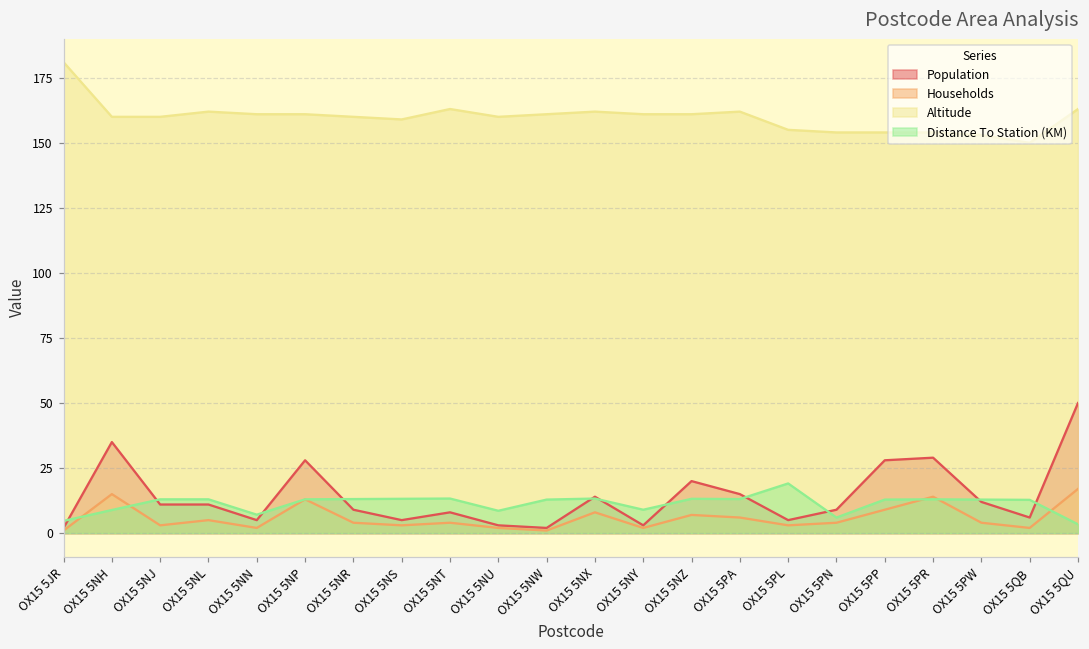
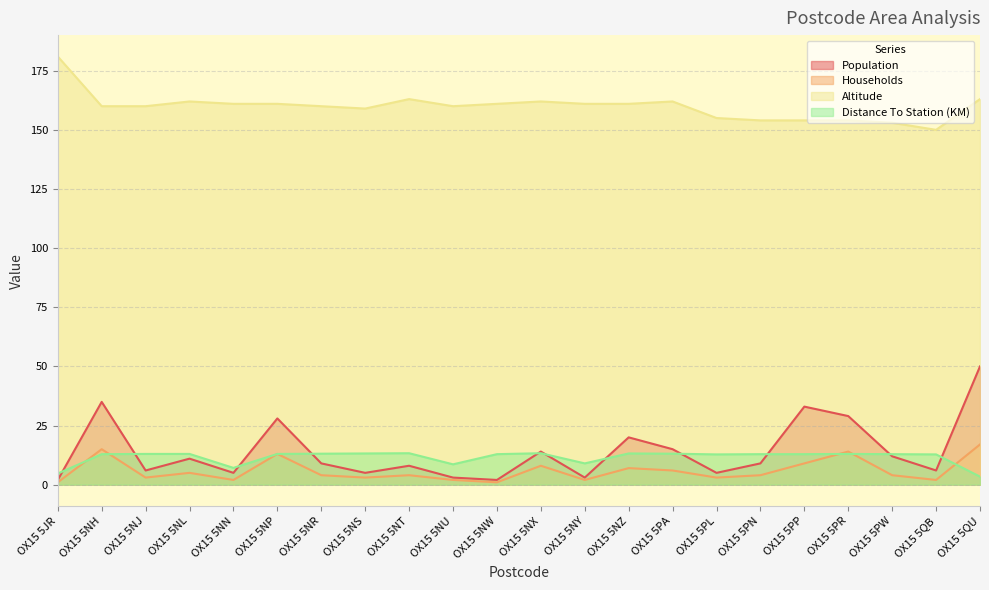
Distance To Station (KM), OX15 5NH: 9 -> 13
Population, OX15 5NJ: 11 -> 6
Distance To Station (KM), OX15 5PL: 19 -> 13
Distance To Station (KM), OX15 5PN: 6 -> 13
Population, OX15 5PP: 28 -> 33
